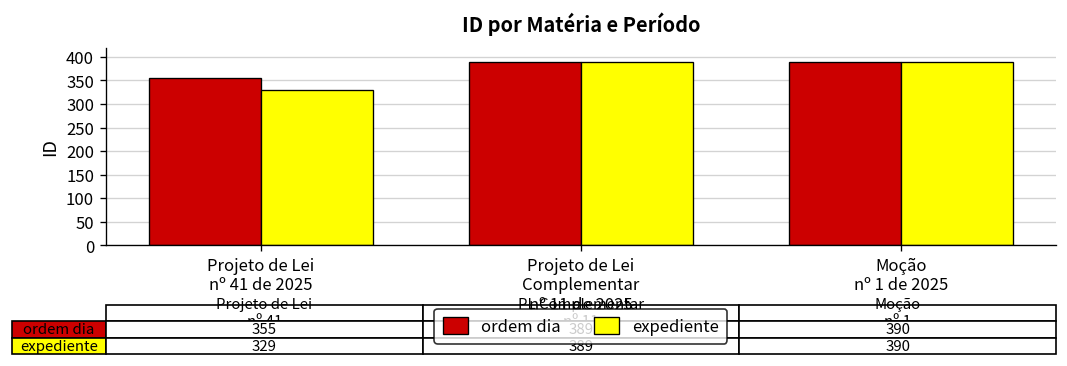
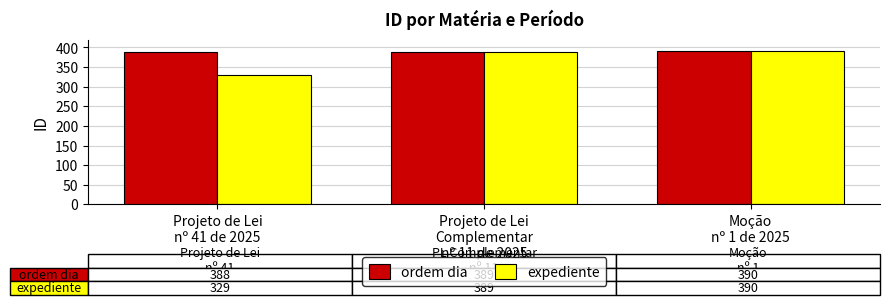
ordem dia, Projeto de Lei nº 41 de 2025: 355 -> 388
